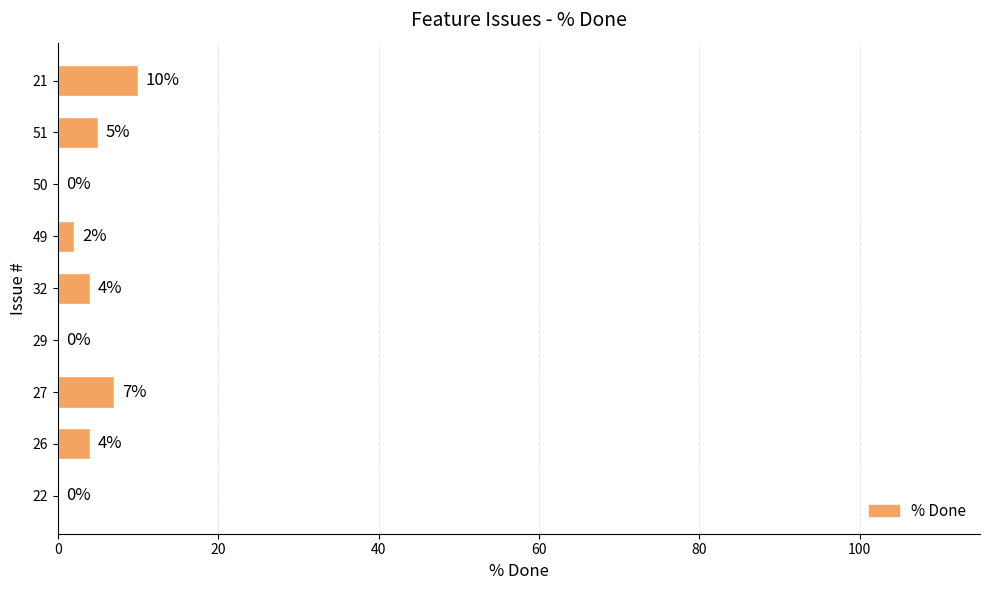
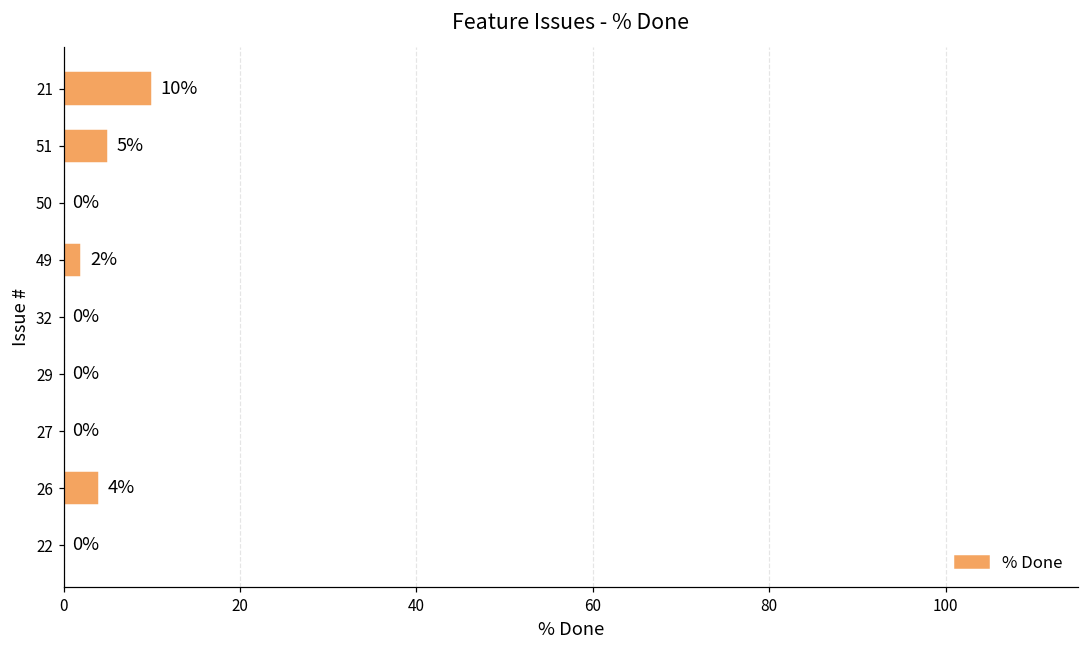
32: 4% -> 0%
27: 7% -> 0%
